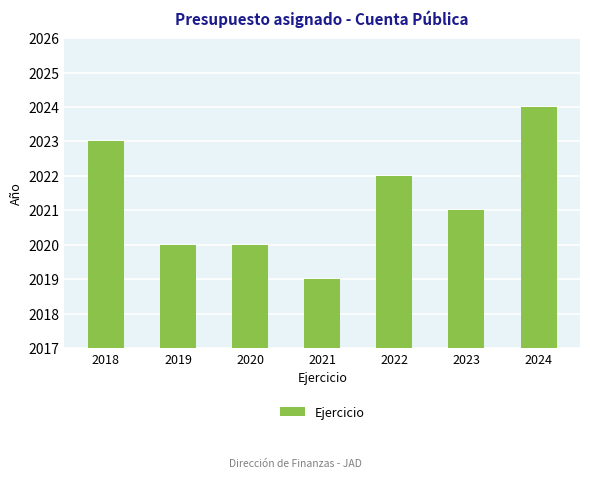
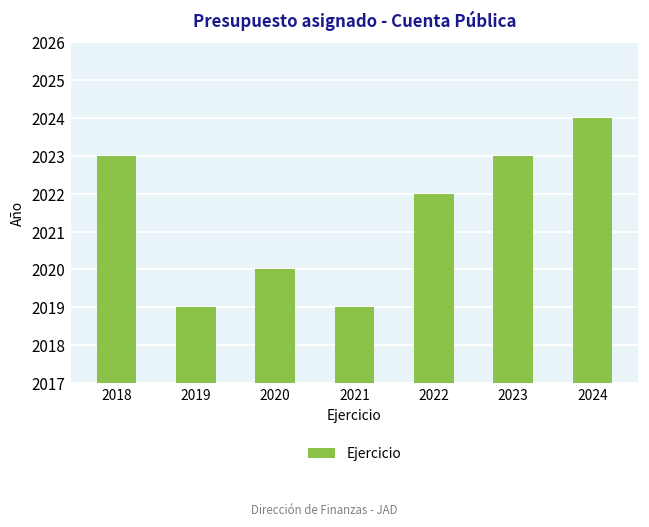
2019: 2020 -> 2019
2023: 2021 -> 2023
